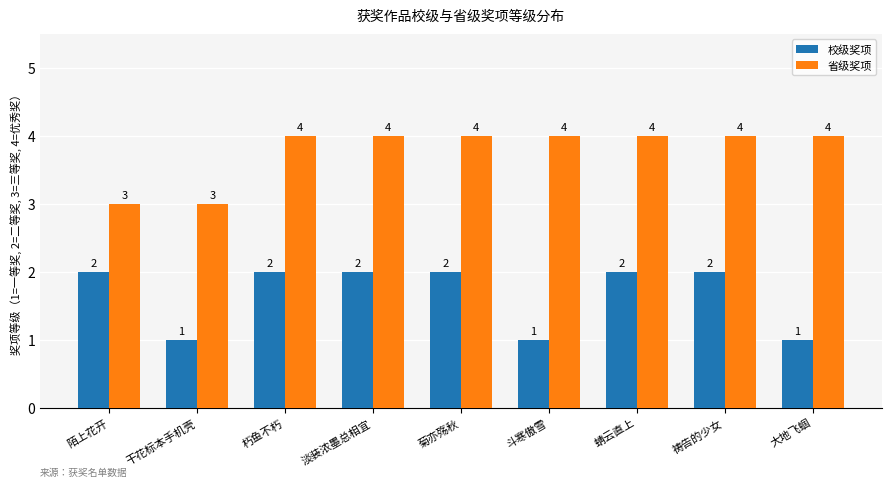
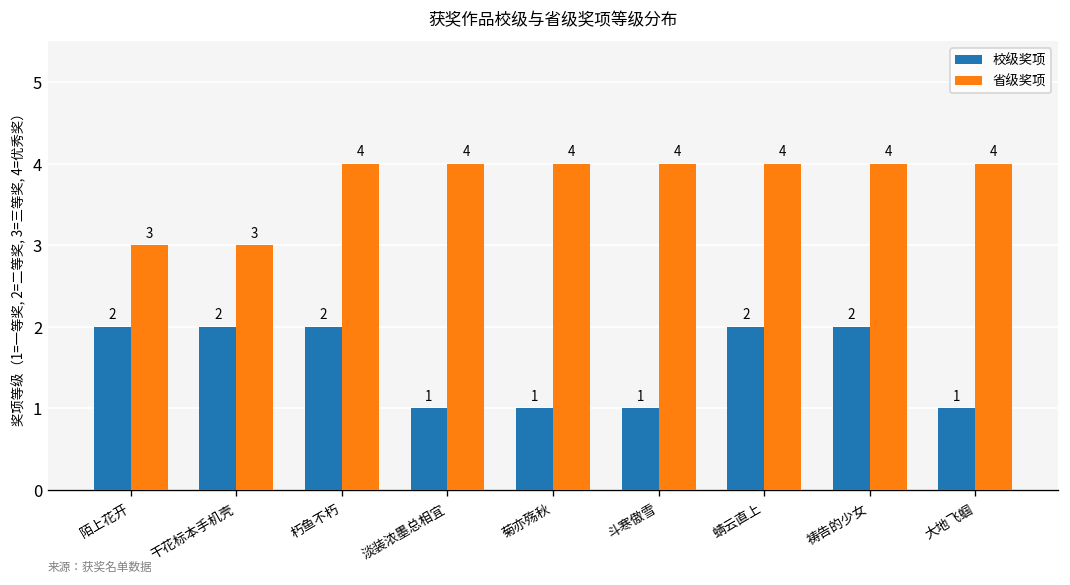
校级奖项, 干花标本手机壳: 1 -> 2
校级奖项, 淡装浓墨总相宜: 2 -> 1
校级奖项, 菊亦殇秋: 2 -> 1
